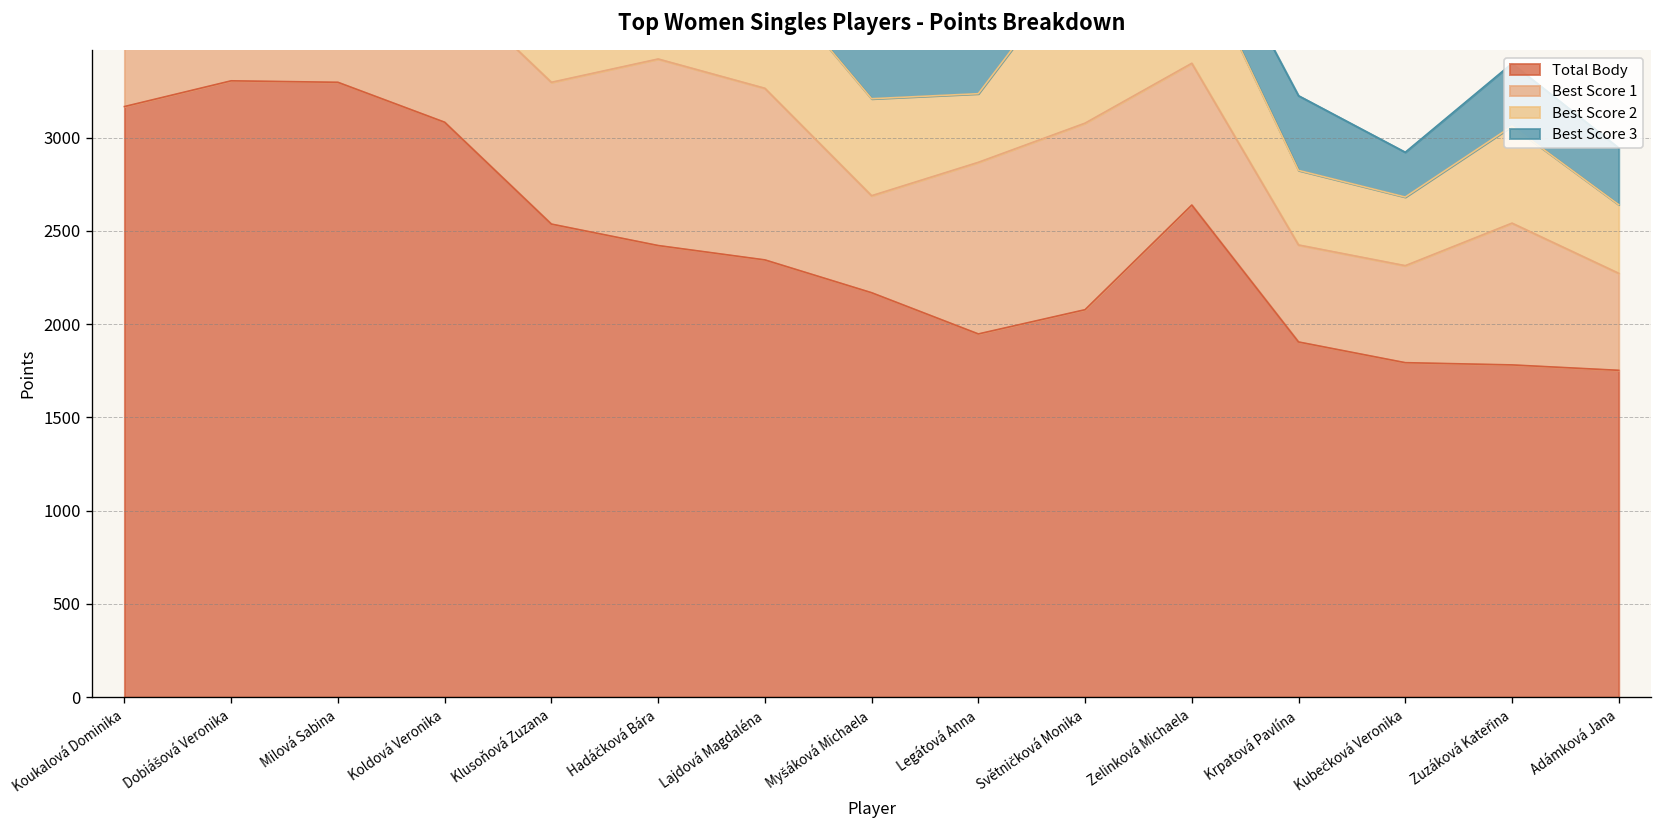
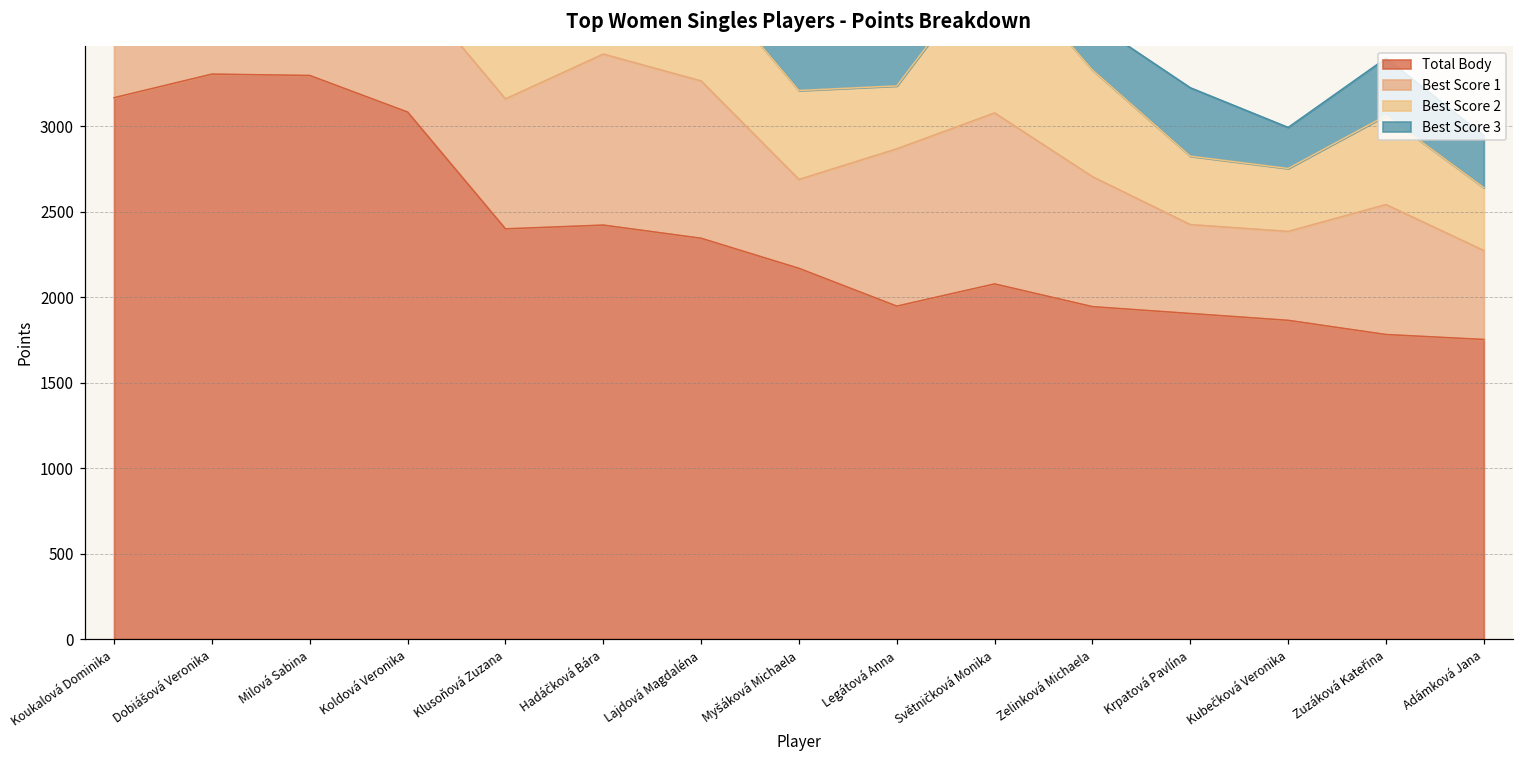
Total Body, Klusoňová Zuzana: 2540 -> 2400
Total Body, Zelinková Michaela: 2640 -> 1940
Total Body, Kubečková Veronika: 1790 -> 1860
